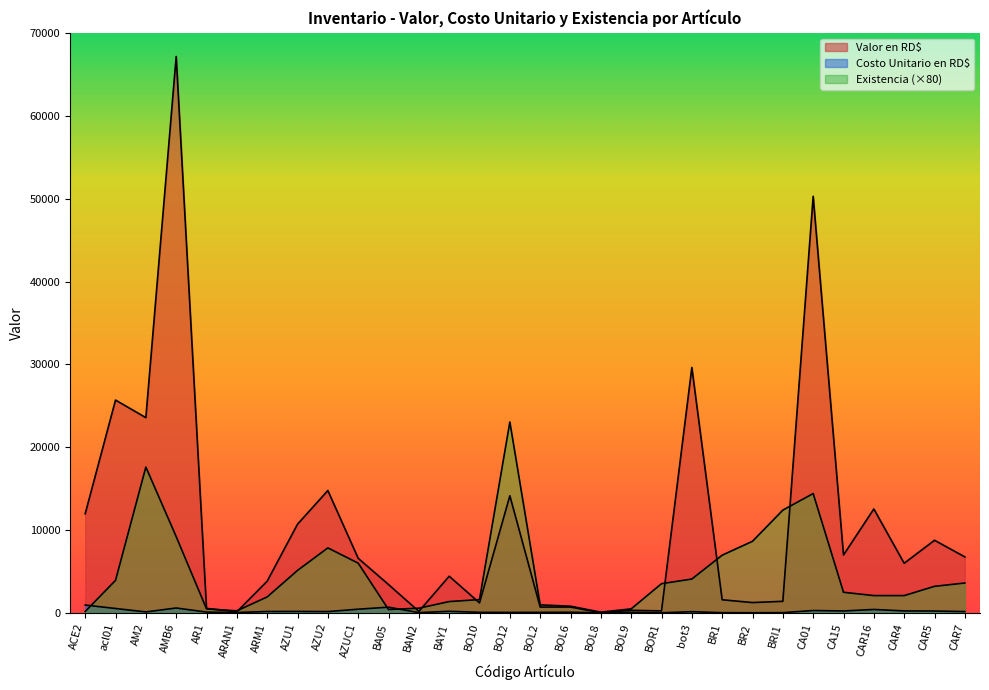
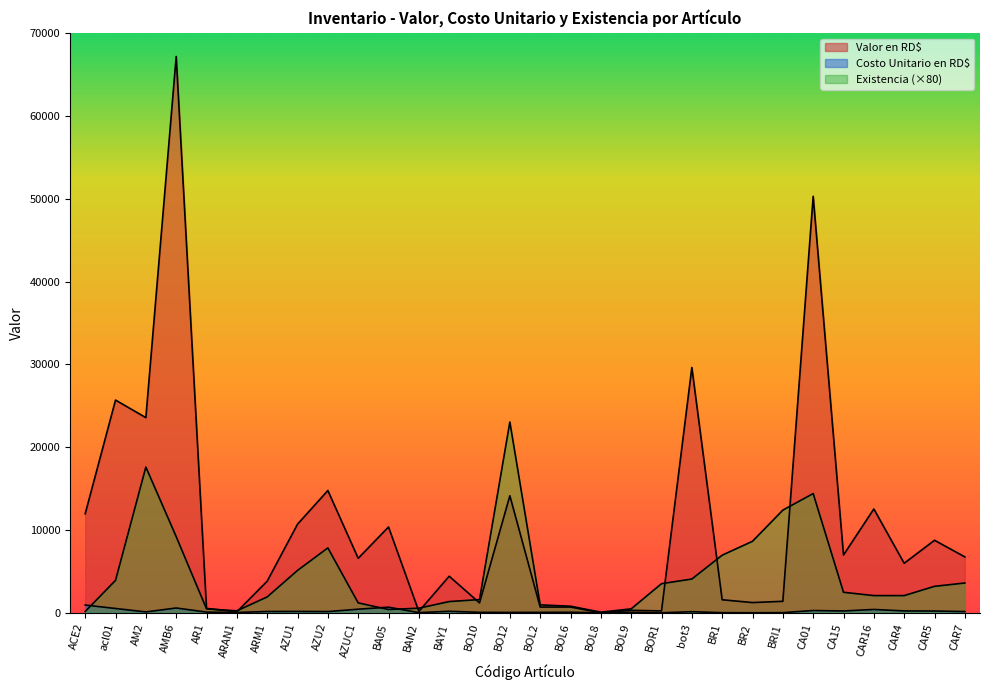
Existencia (×80), AZUC1: 6000 -> 1000
Valor en RD$, BA05: 3000 -> 10000
